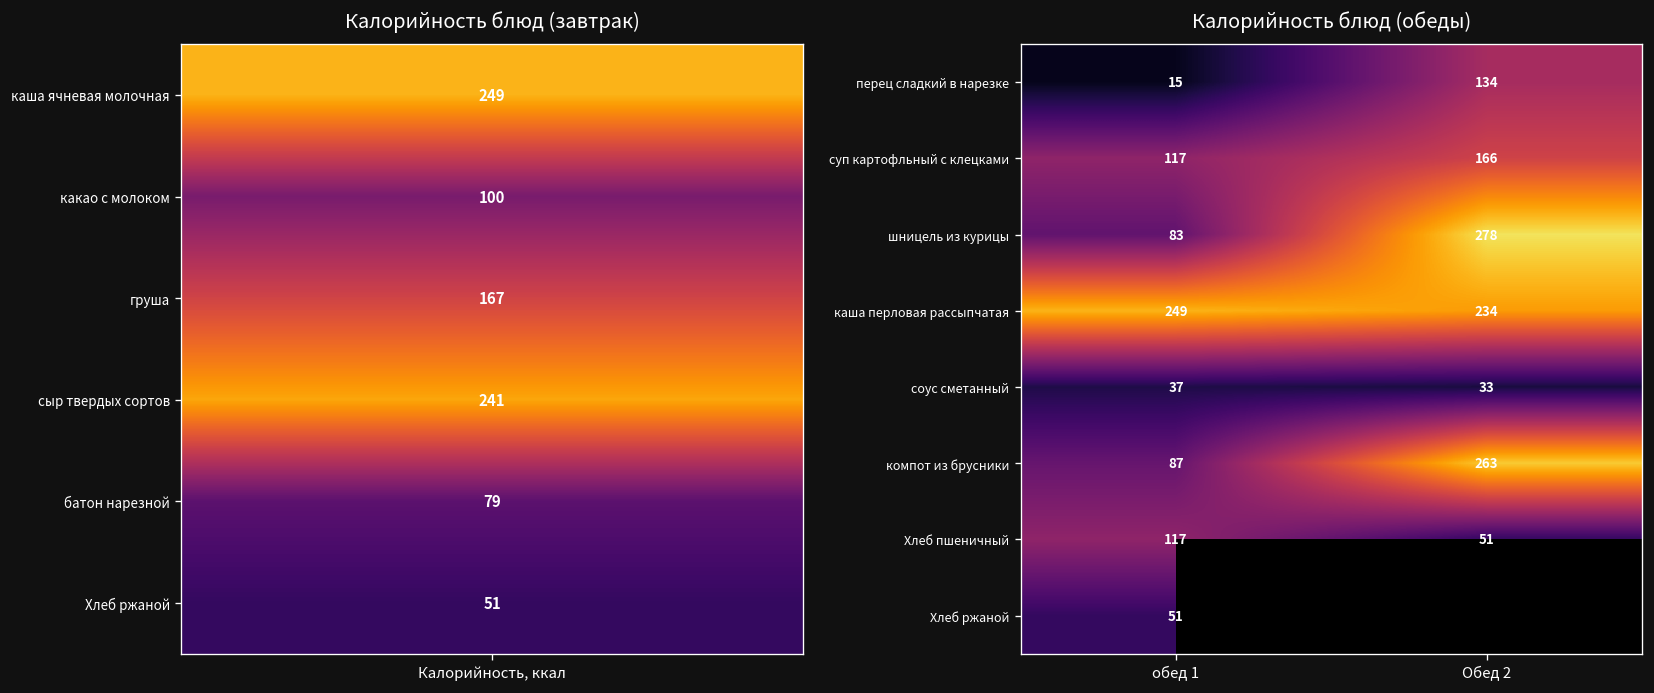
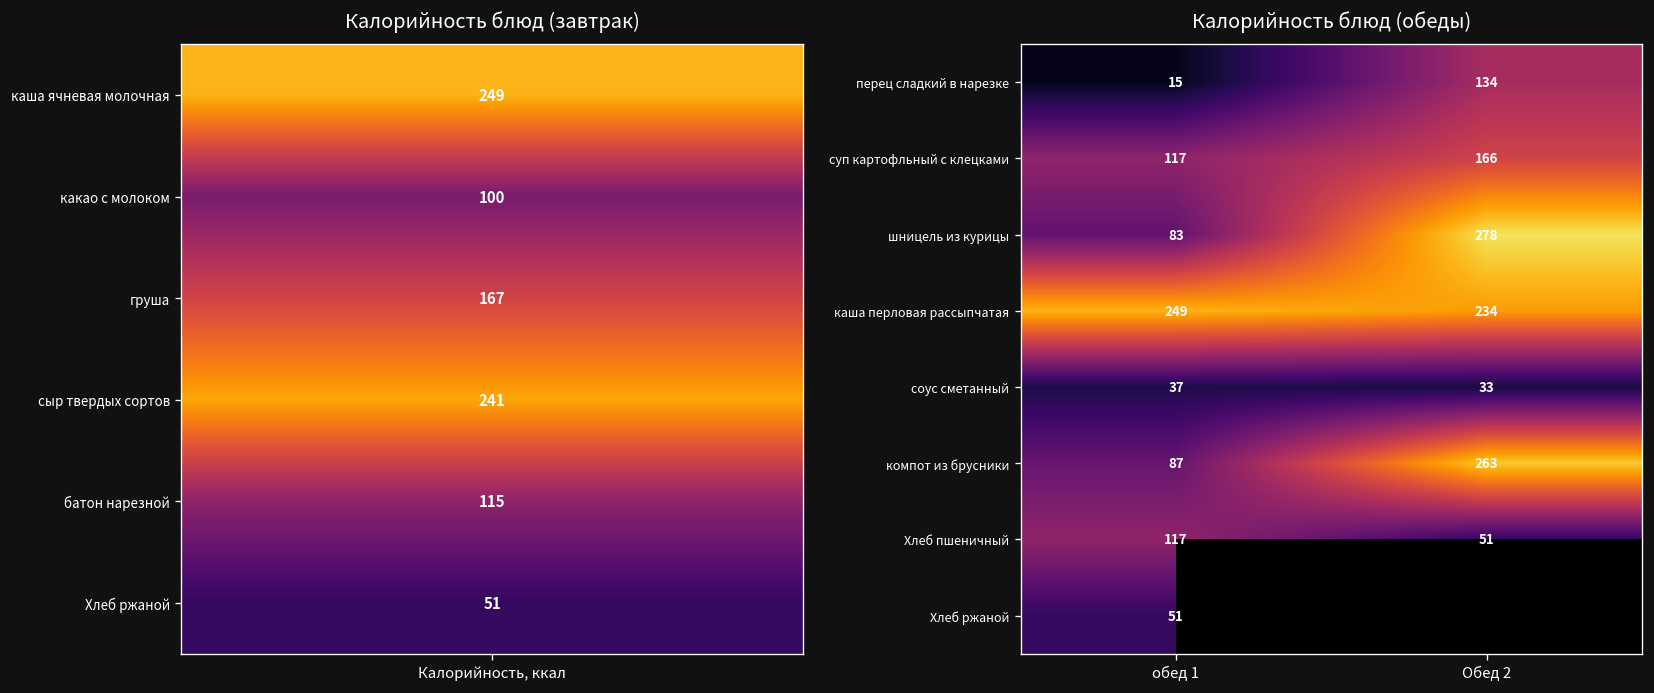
Калорийность блюд (завтрак), батон нарезной, Калорийность, ккал: 79 -> 115
